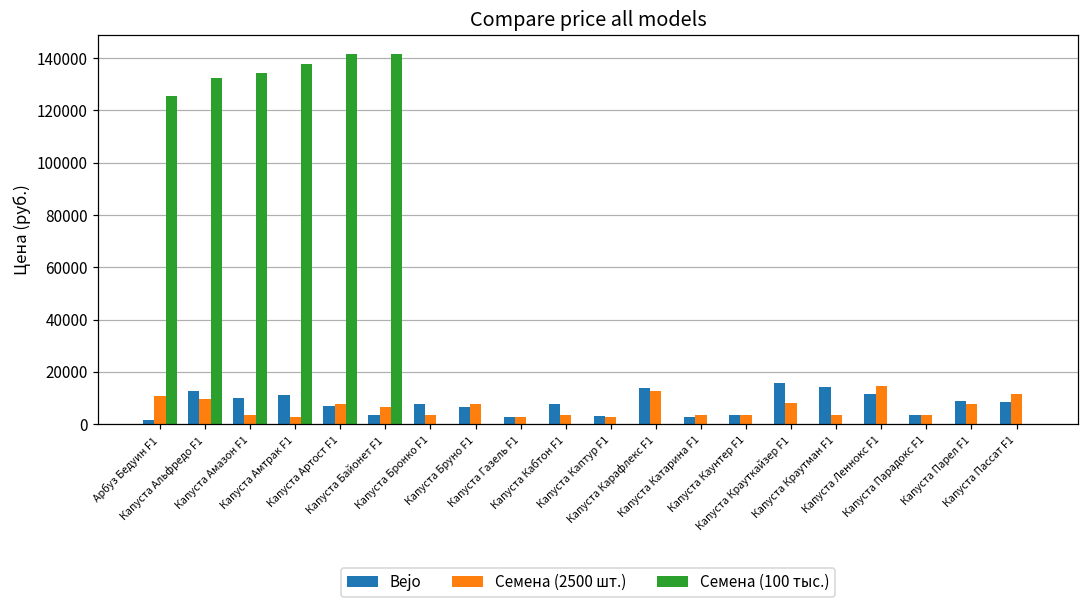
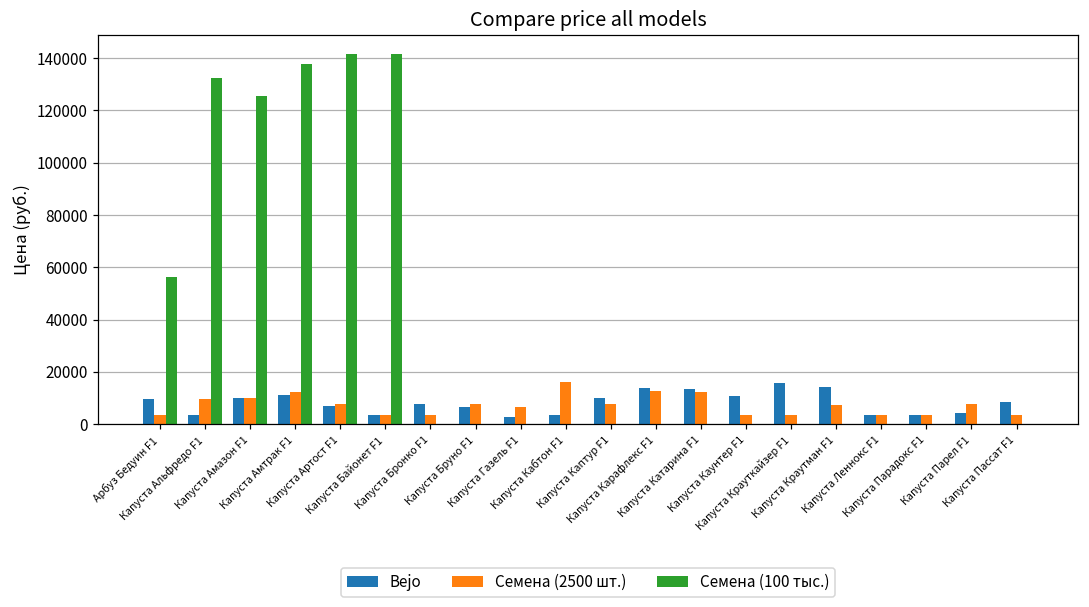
Bejo, Арбуз Бедуин F1: 1000 -> 10000
Семена (2500 шт.), Арбуз Бедуин F1: 11000 -> 4000
Семена (100 тыс.), Арбуз Бедуин F1: 126000 -> 56000
Bejo, Капуста Альфредо F1: 13000 -> 4000
Семена (2500 шт.), Капуста Амазон F1: 4000 -> 10000
Семена (100 тыс.), Капуста Амазон F1: 134000 -> 126000
Семена (2500 шт.), Капуста Амтрак F1: 3000 -> 12000
Семена (2500 шт.), Капуста Байонет F1: 7000 -> 3000
Семена (2500 шт.), Капуста Газель F1: 3000 -> 6000
Bejo, Капуста Кабтон F1: 8000 -> 4000
Семена (2500 шт.), Капуста Кабтон F1: 3000 -> 16000
Bejo, Капуста Каптур F1: 3000 -> 10000
Семена (2500 шт.), Капуста Каптур F1: 3000 -> 8000
Bejo, Капуста Катарина F1: 3000 -> 14000
Семена (2500 шт.), Капуста Катарина F1: 4000 -> 12000
Bejo, Капуста Каунтер F1: 3000 -> 11000
Семена (2500 шт.), Капуста Крауткайзер F1: 8000 -> 3000
Семена (2500 шт.), Капуста Краутман F1: 4000 -> 7000
Bejo, Капуста Леннокс F1: 12000 -> 3000
Семена (2500 шт.), Капуста Леннокс F1: 15000 -> 4000
Bejo, Капуста Парел F1: 9000 -> 4000
Семена (2500 шт.), Капуста Пассат F1: 11000 -> 4000
